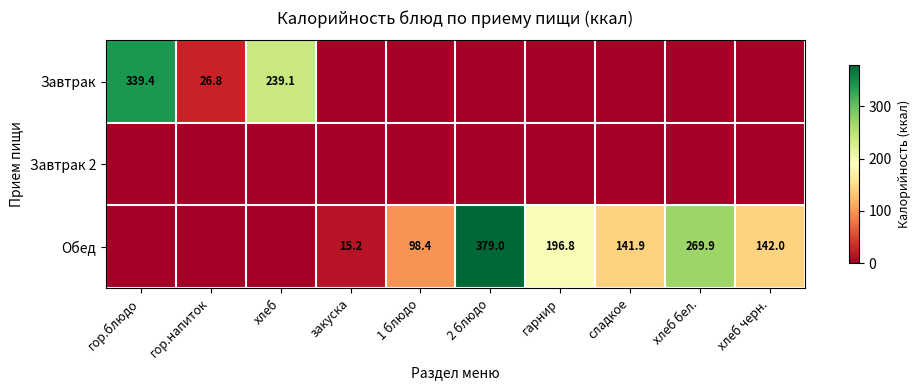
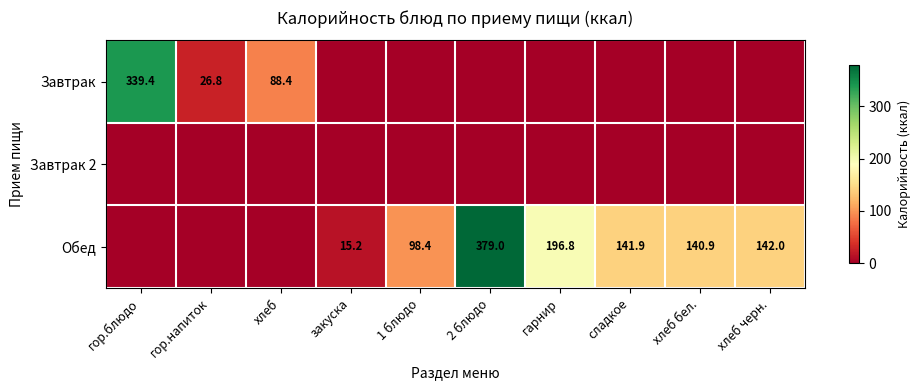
Завтрак, хлеб: 239.1 -> 88.4
Обед, хлеб бел.: 269.9 -> 140.9
